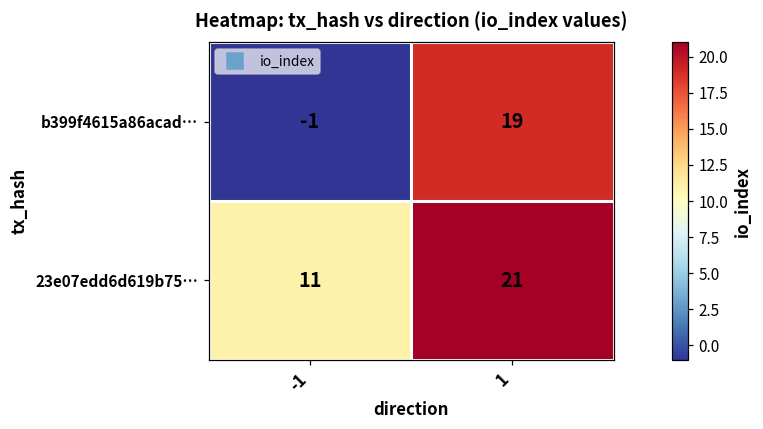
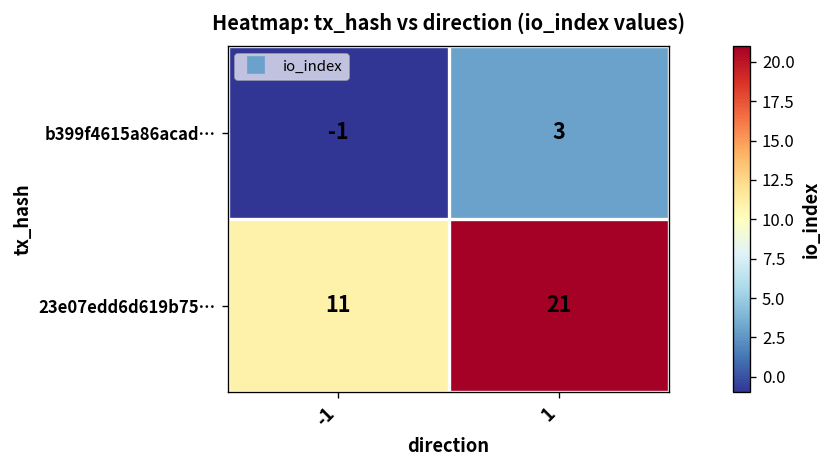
b399f4615a86acad…, 1: 19 -> 3
